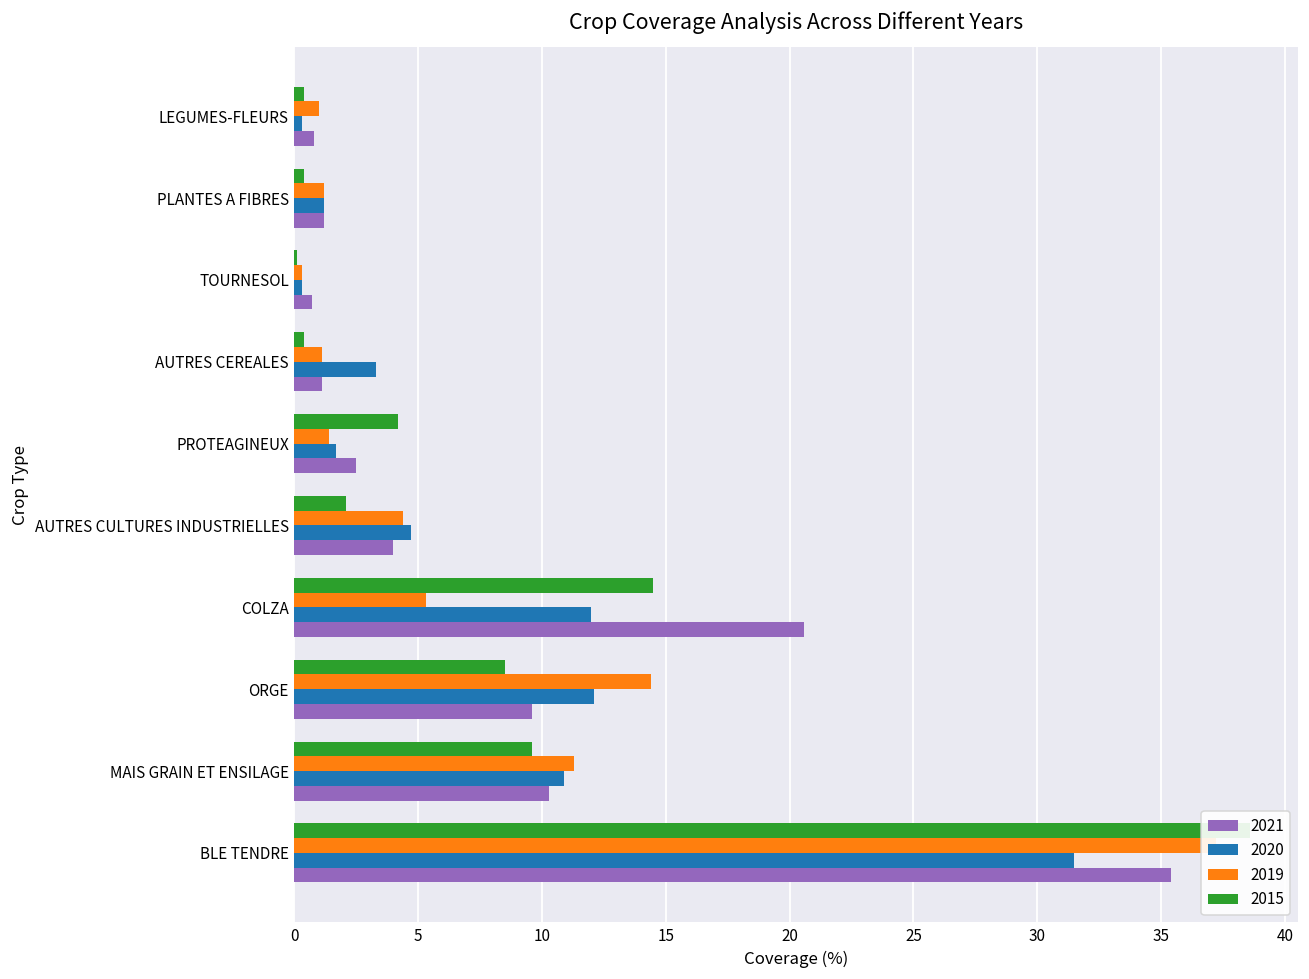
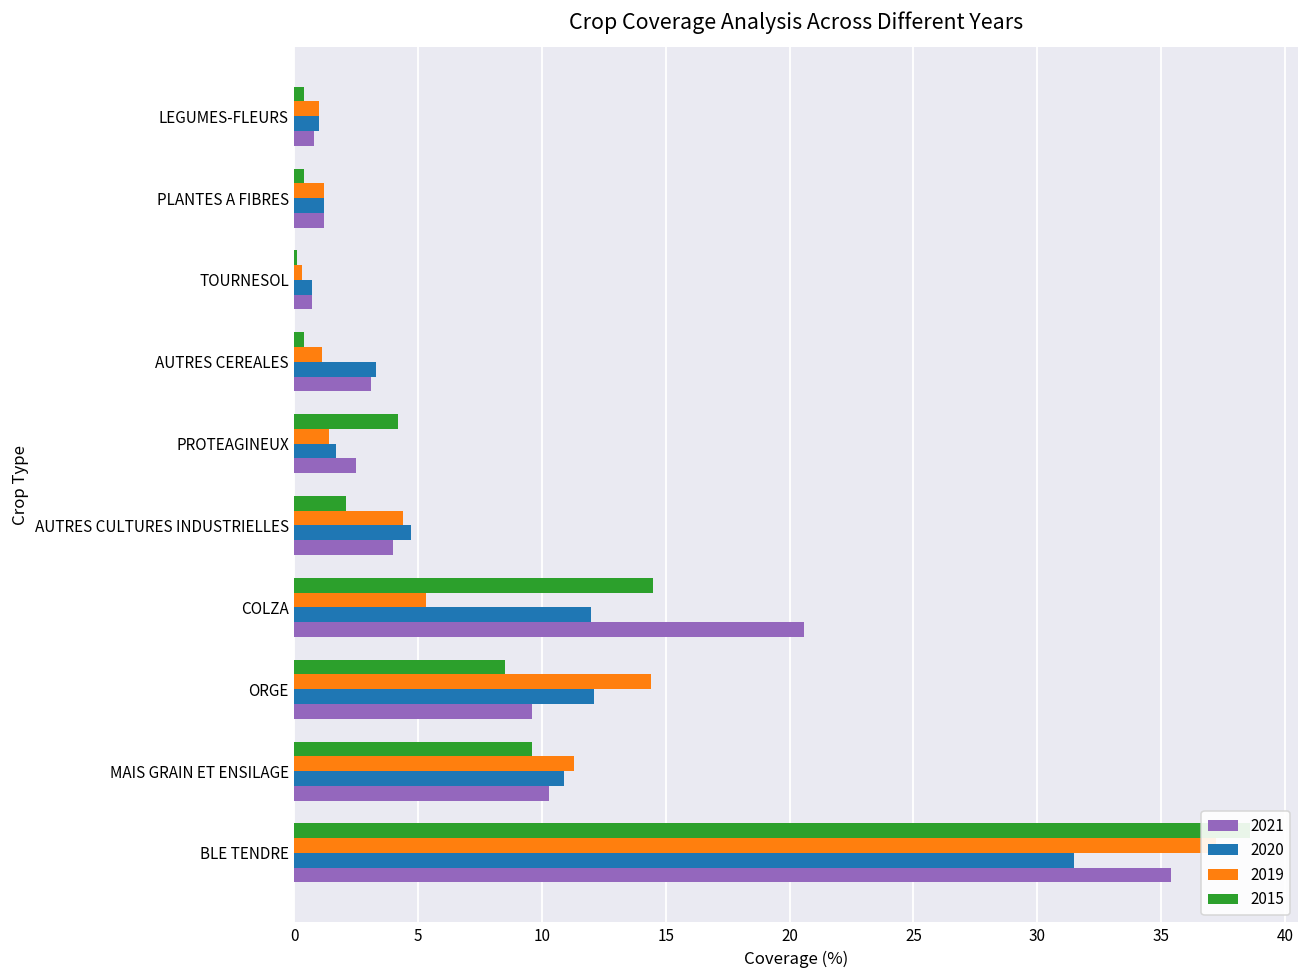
2020, LEGUMES-FLEURS: 0.3 -> 1.0
2020, TOURNESOL: 0.3 -> 0.7
2021, AUTRES CEREALES: 1.1 -> 3.1
